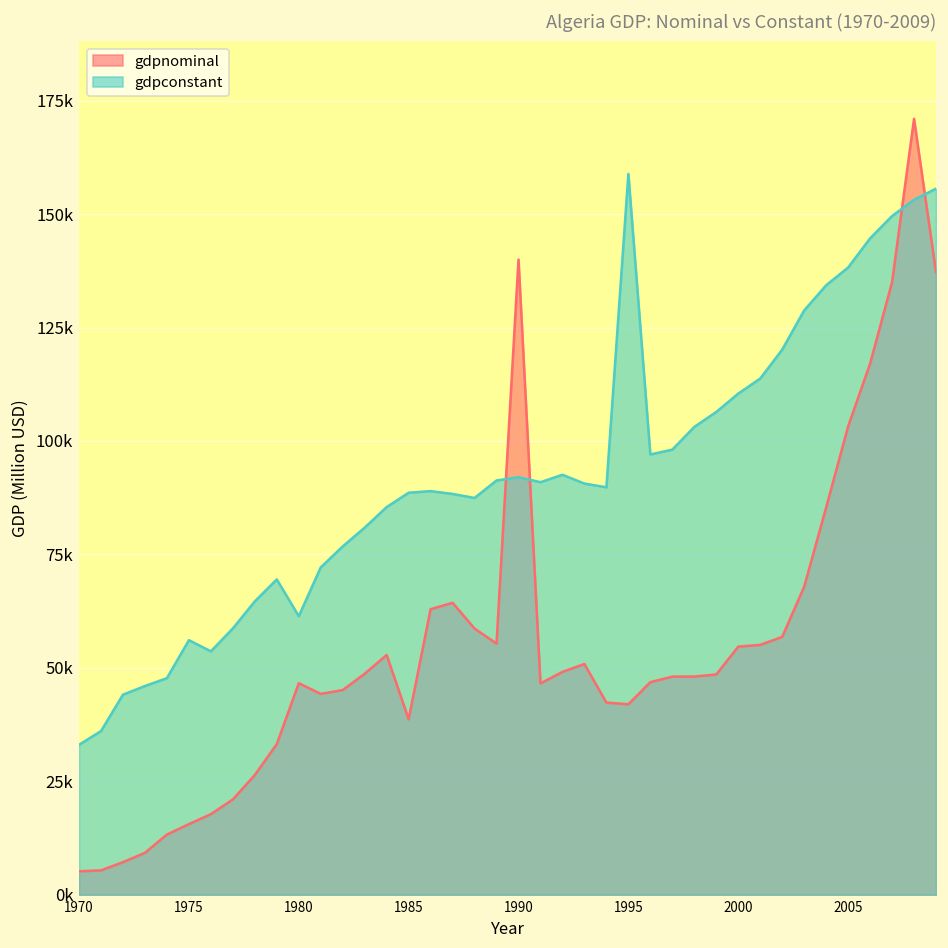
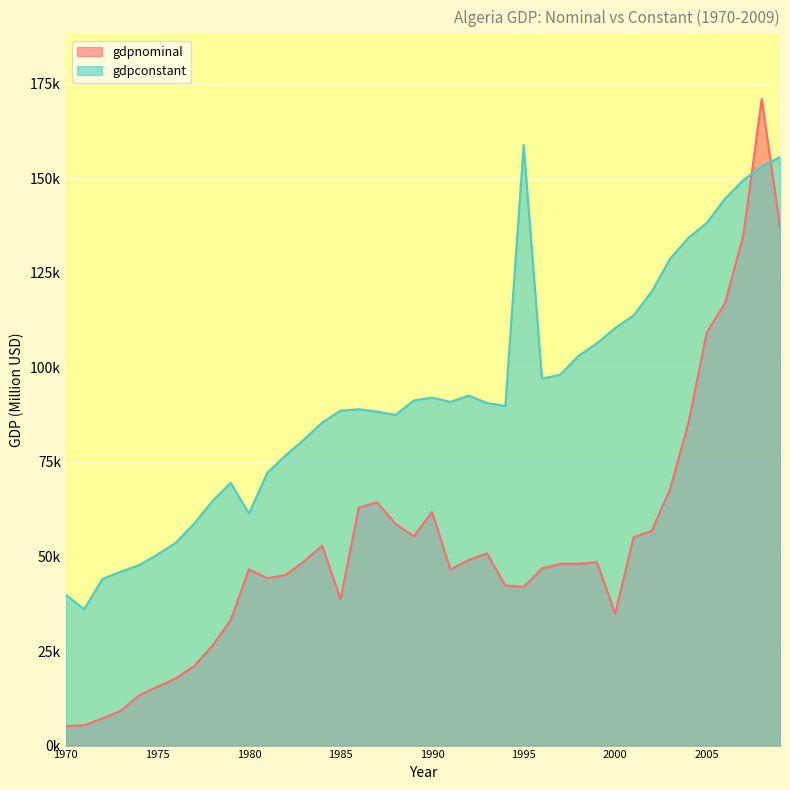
gdpconstant, 1970: 33000 -> 40000
gdpconstant, 1975: 56000 -> 51000
gdpnominal, 1990: 140000 -> 62000
gdpnominal, 2000: 55000 -> 35000
gdpnominal, 2005: 103000 -> 109000
